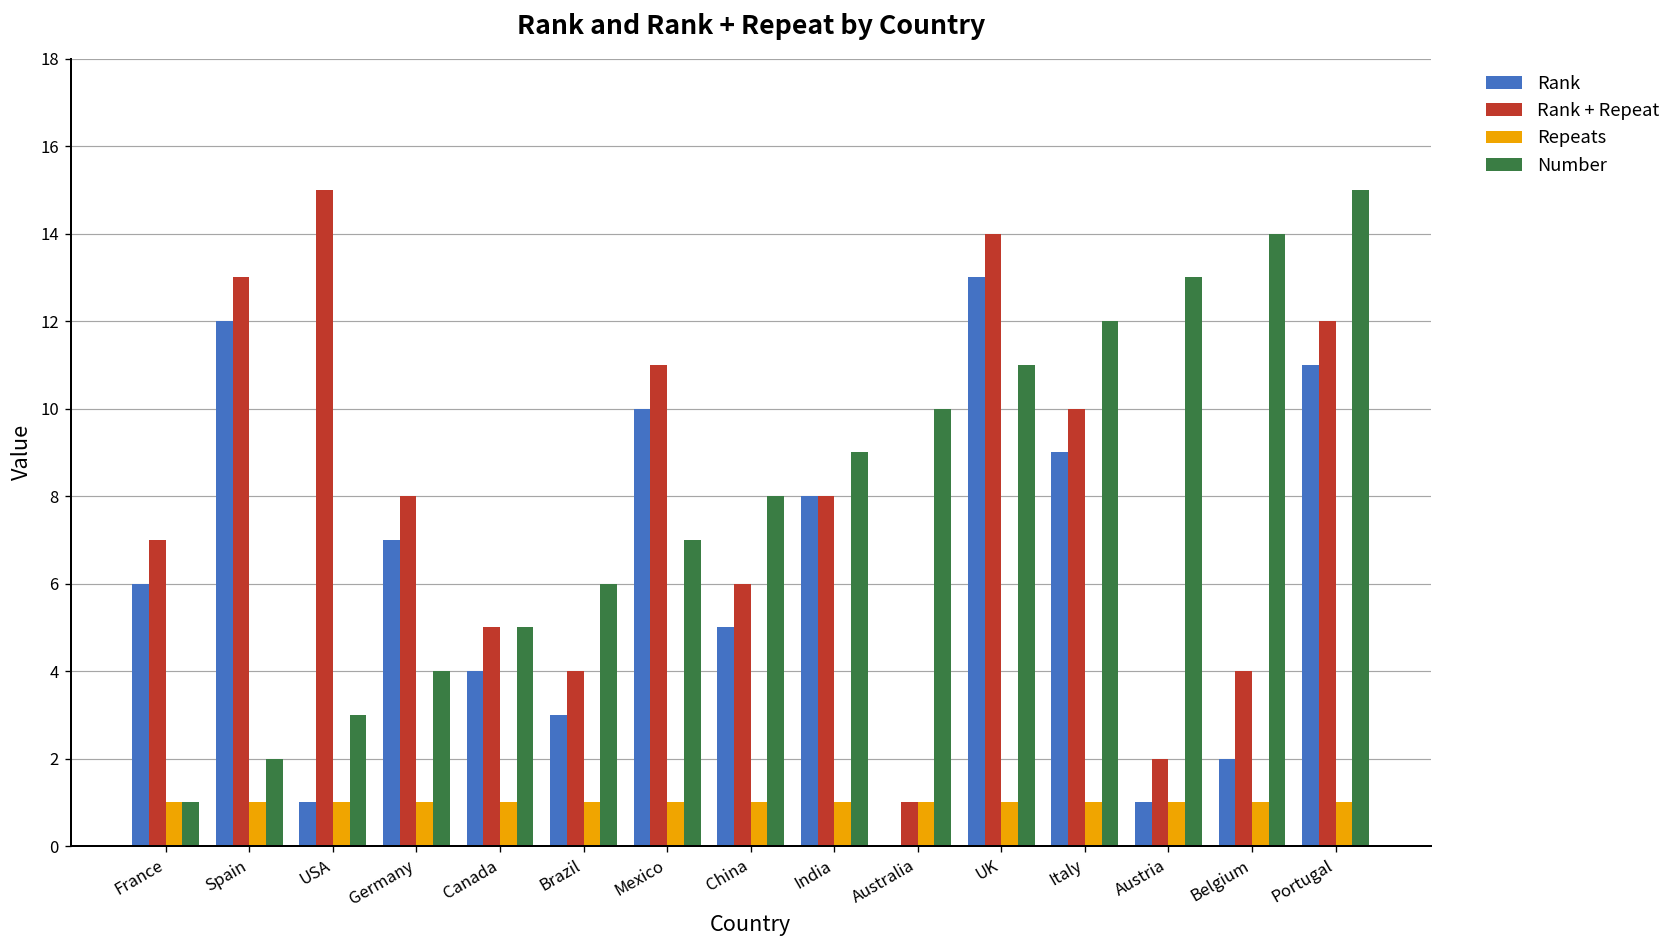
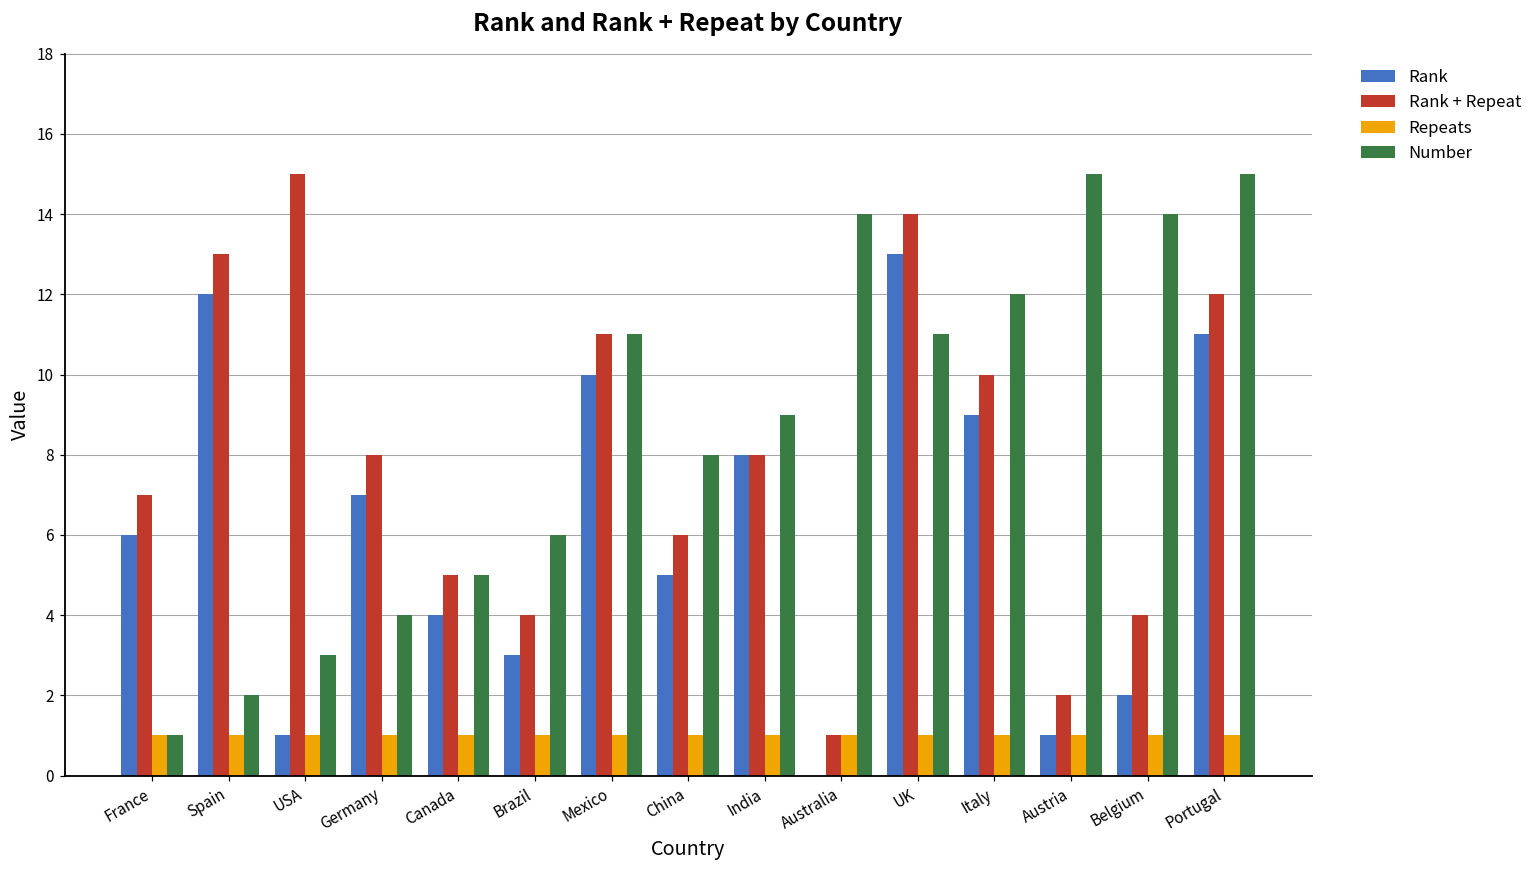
Number, Mexico: 7 -> 11
Number, Australia: 10 -> 14
Number, Austria: 13 -> 15
